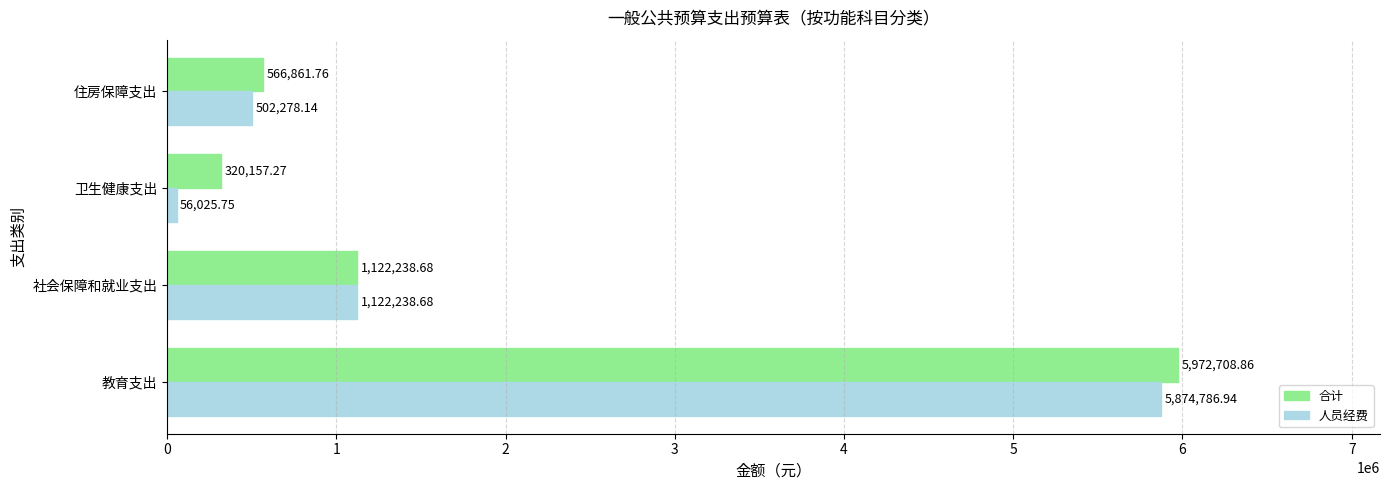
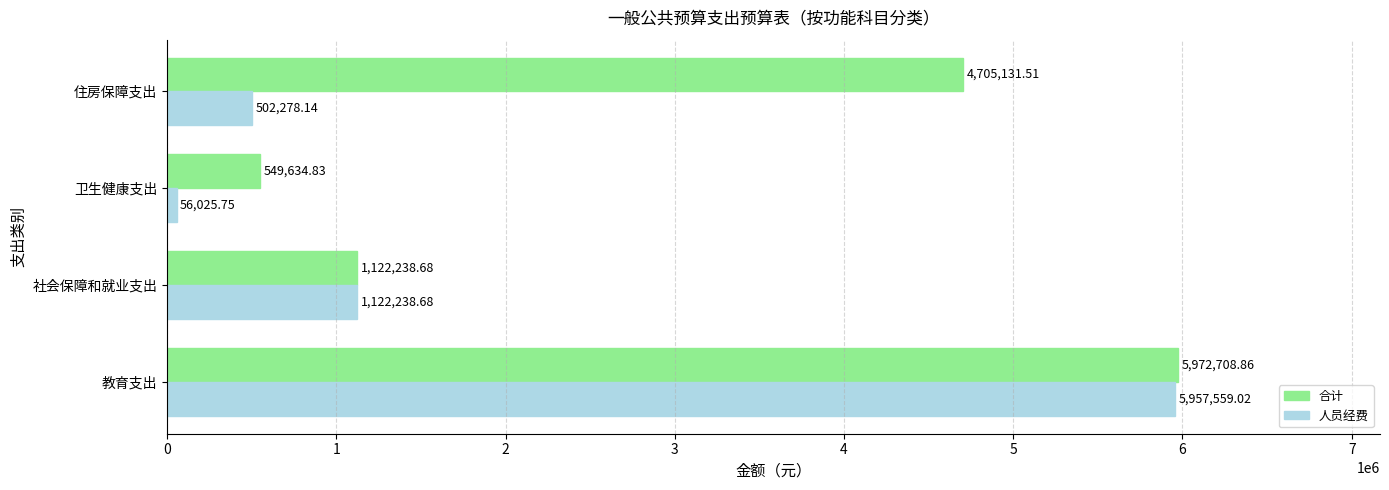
合计, 住房保障支出: 566,861.76 -> 4,705,131.51
合计, 卫生健康支出: 320,157.27 -> 549,634.83
人员经费, 教育支出: 5,874,786.94 -> 5,957,559.02
